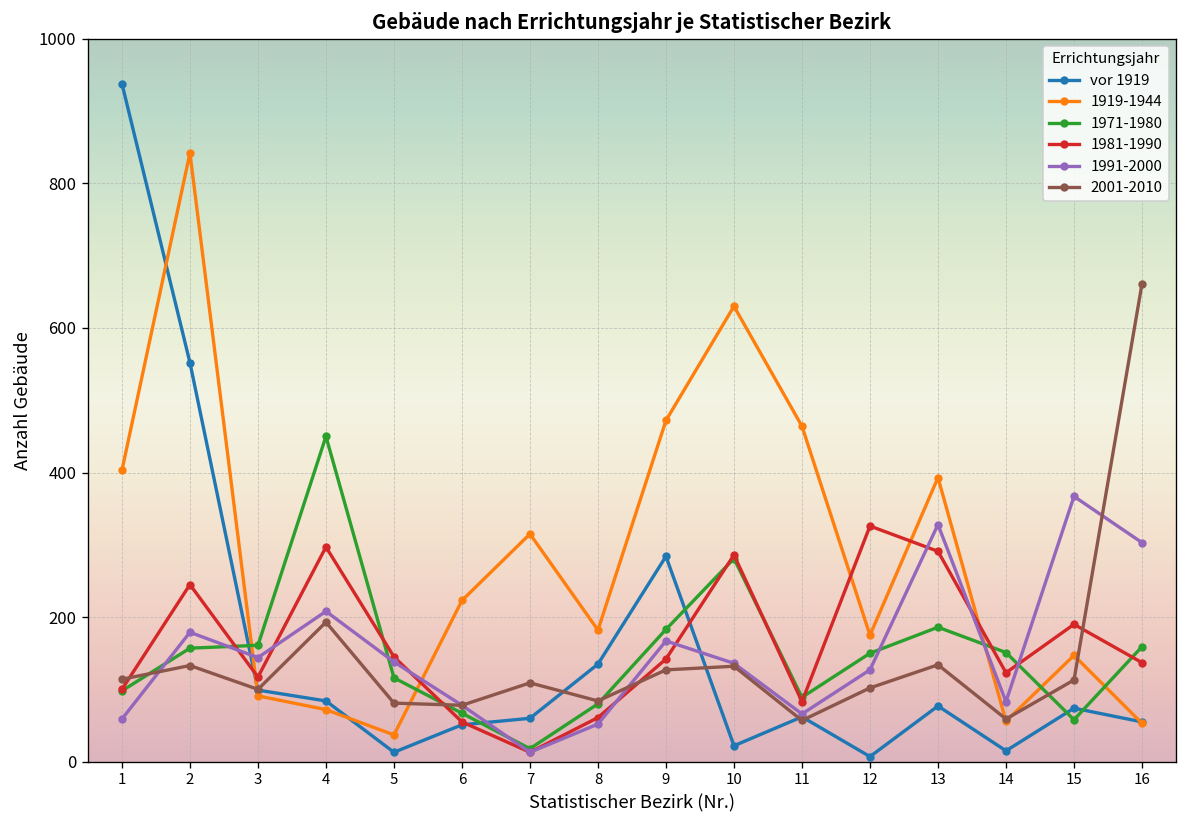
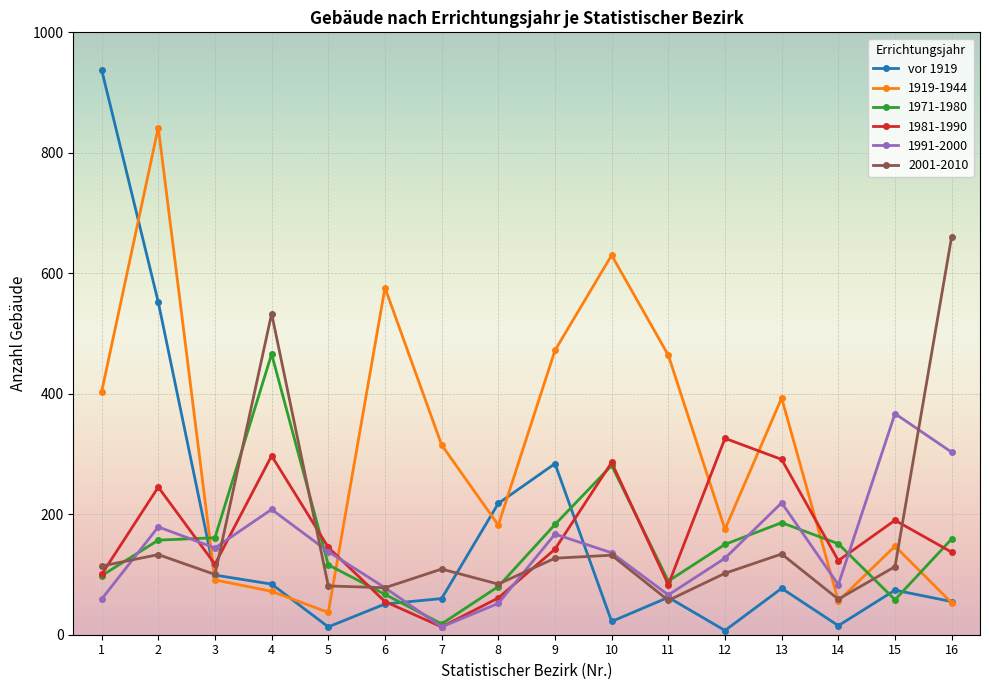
1971-1980, 4: 450 -> 470
2001-2010, 4: 190 -> 530
1919-1944, 6: 220 -> 580
vor 1919, 8: 140 -> 220
1991-2000, 13: 330 -> 220
